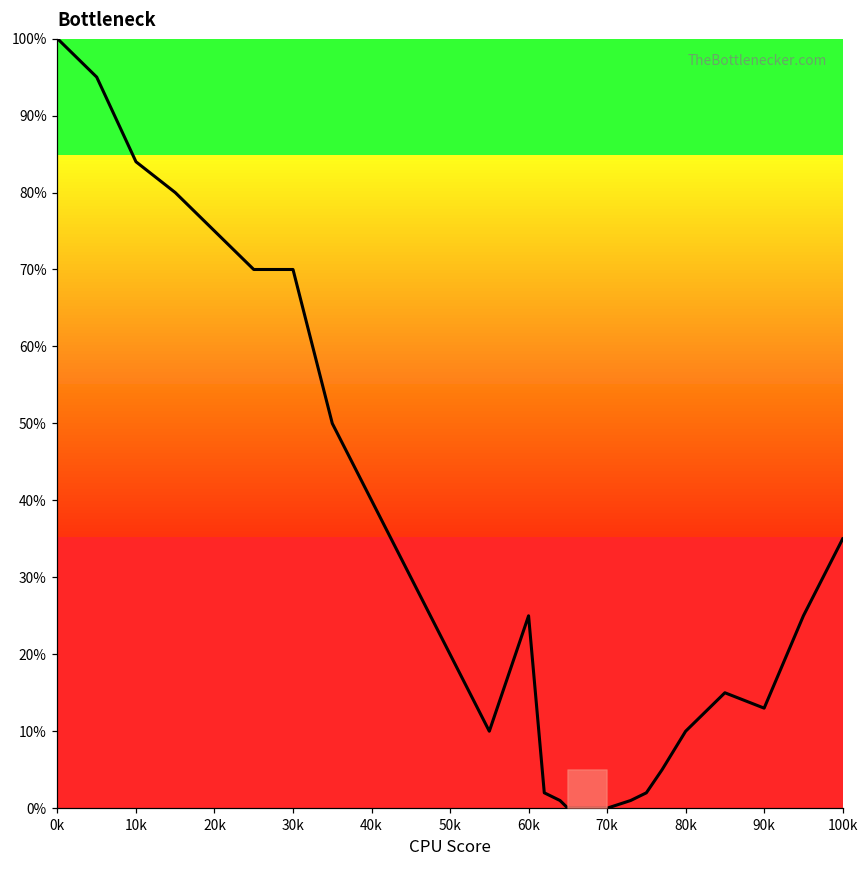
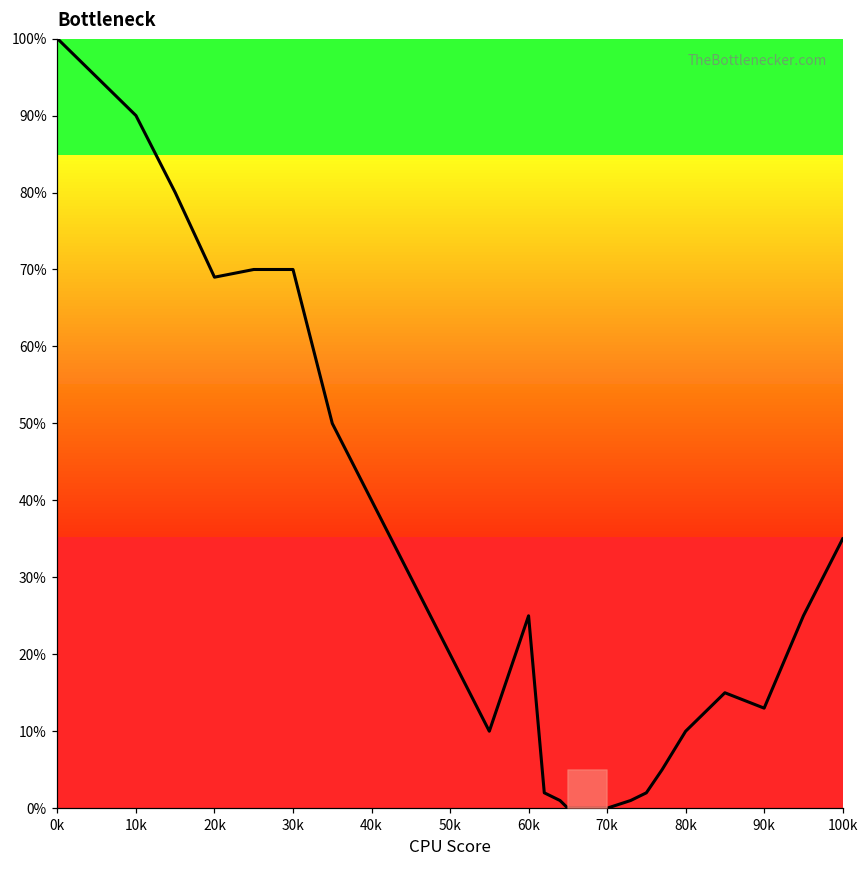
10k: 84% -> 90%
20k: 75% -> 69%
